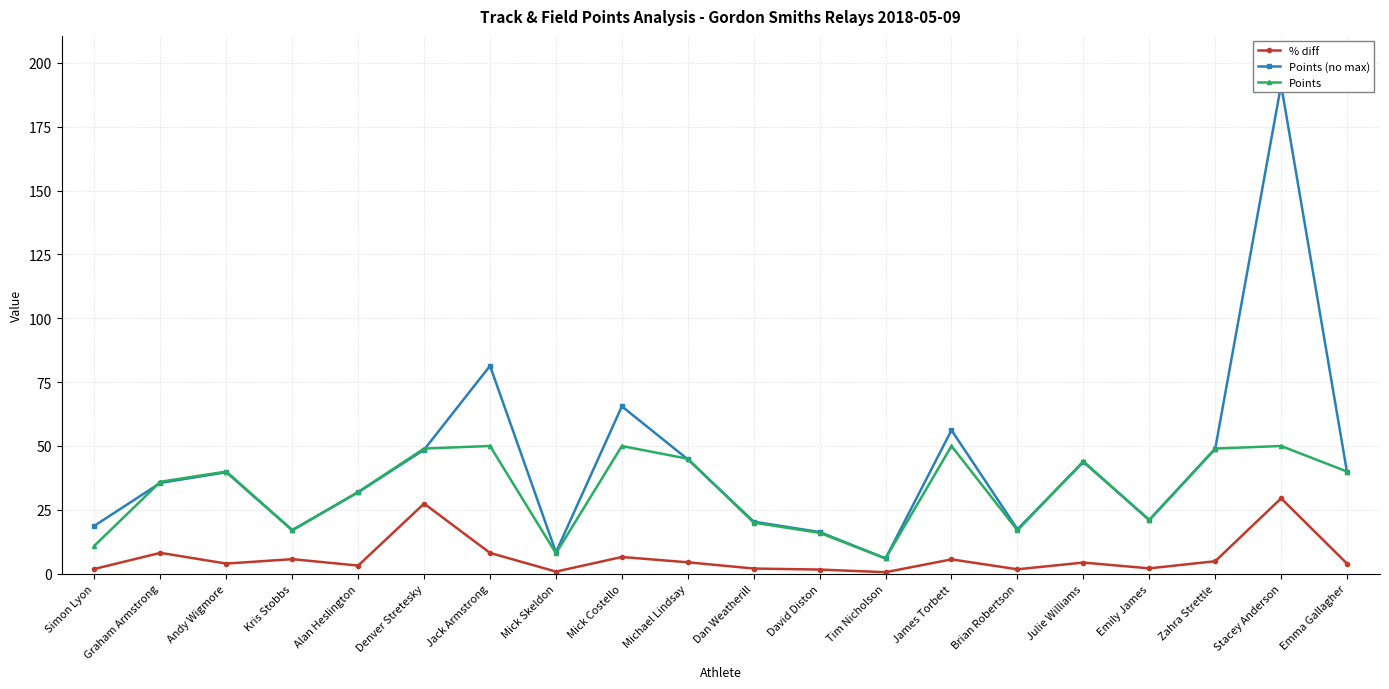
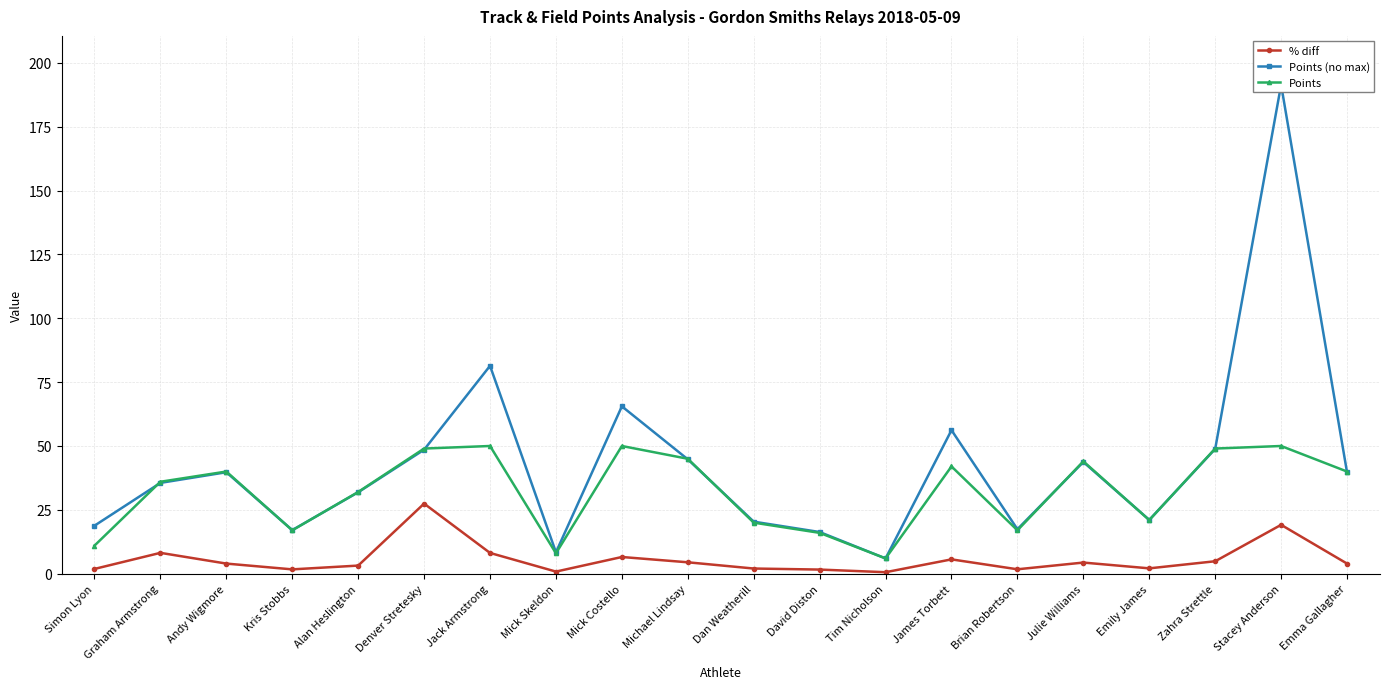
% diff, Kris Stobbs: 6 -> 2
Points, James Torbett: 50 -> 42
% diff, Stacey Anderson: 30 -> 19
